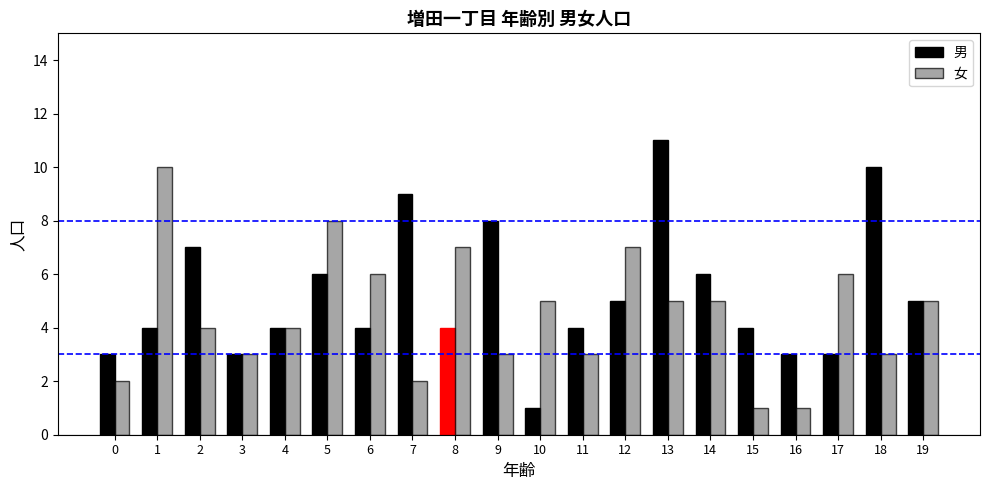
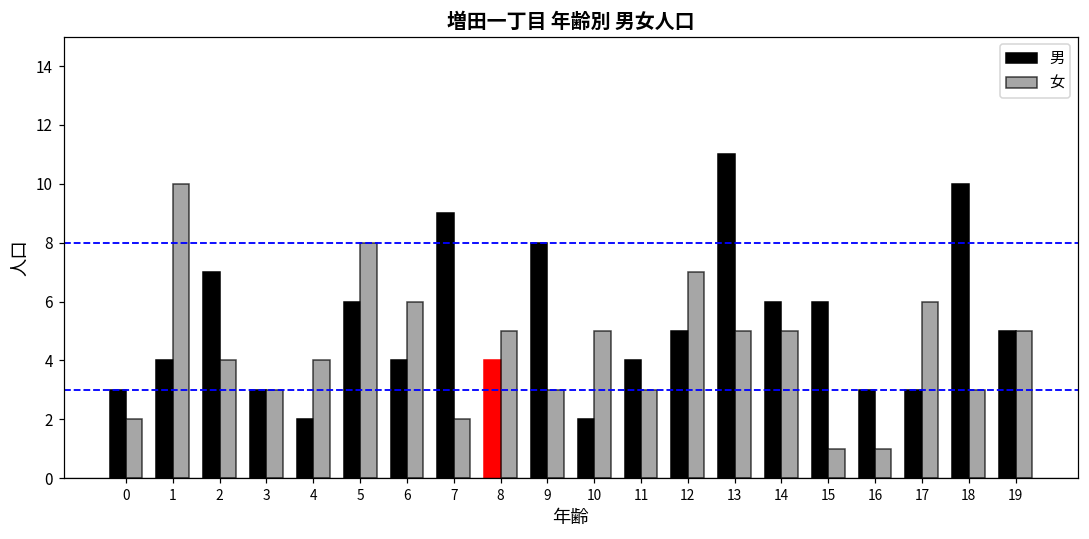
男, 4: 4 -> 2
女, 8: 7 -> 5
男, 10: 1 -> 2
男, 15: 4 -> 6
